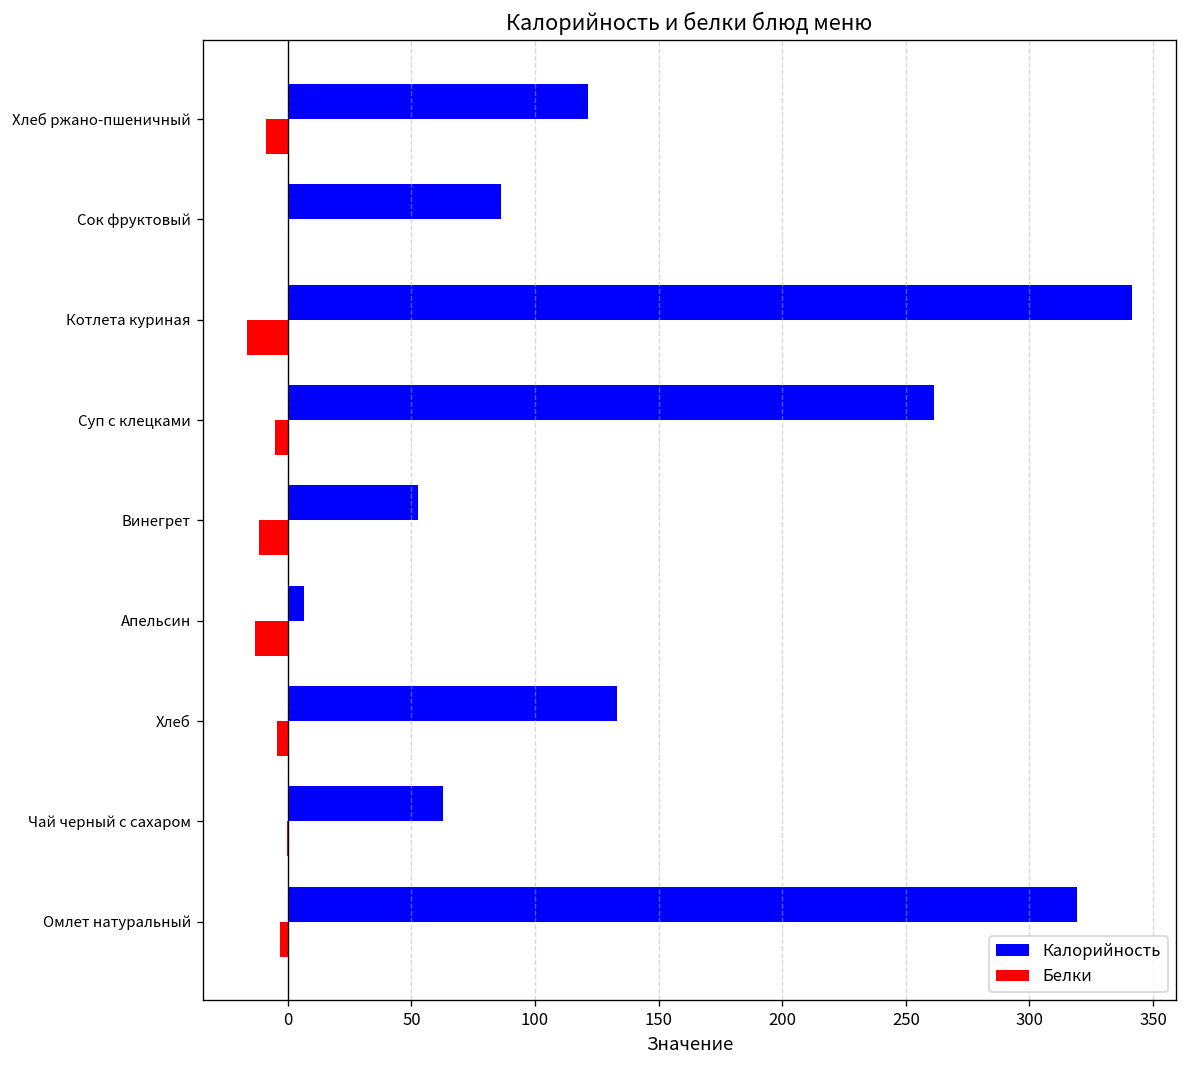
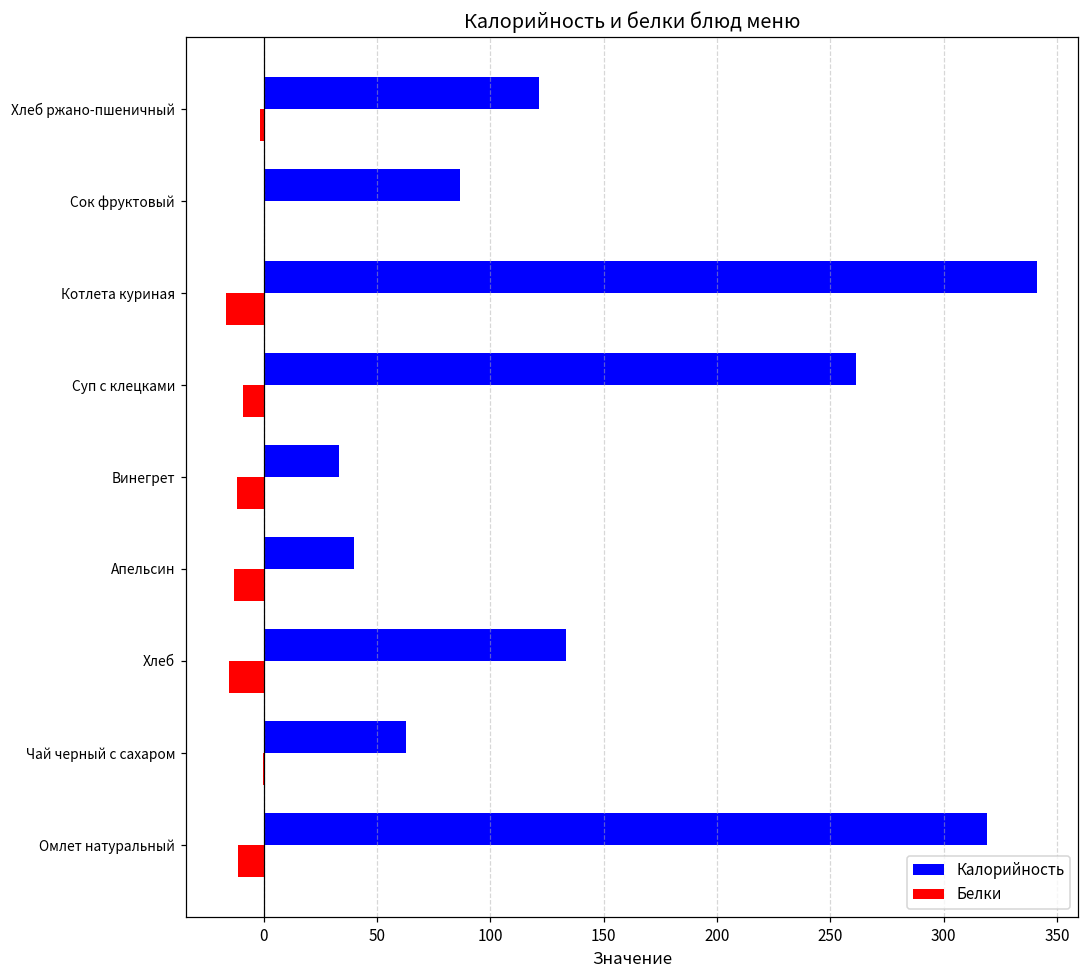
Белки, Хлеб ржано-пшеничный: -9 -> -2
Белки, Суп с клецками: -5 -> -9
Калорийность, Винегрет: 53 -> 33
Калорийность, Апельсин: 7 -> 40
Белки, Хлеб: -5 -> -15
Белки, Омлет натуральный: -3 -> -11
